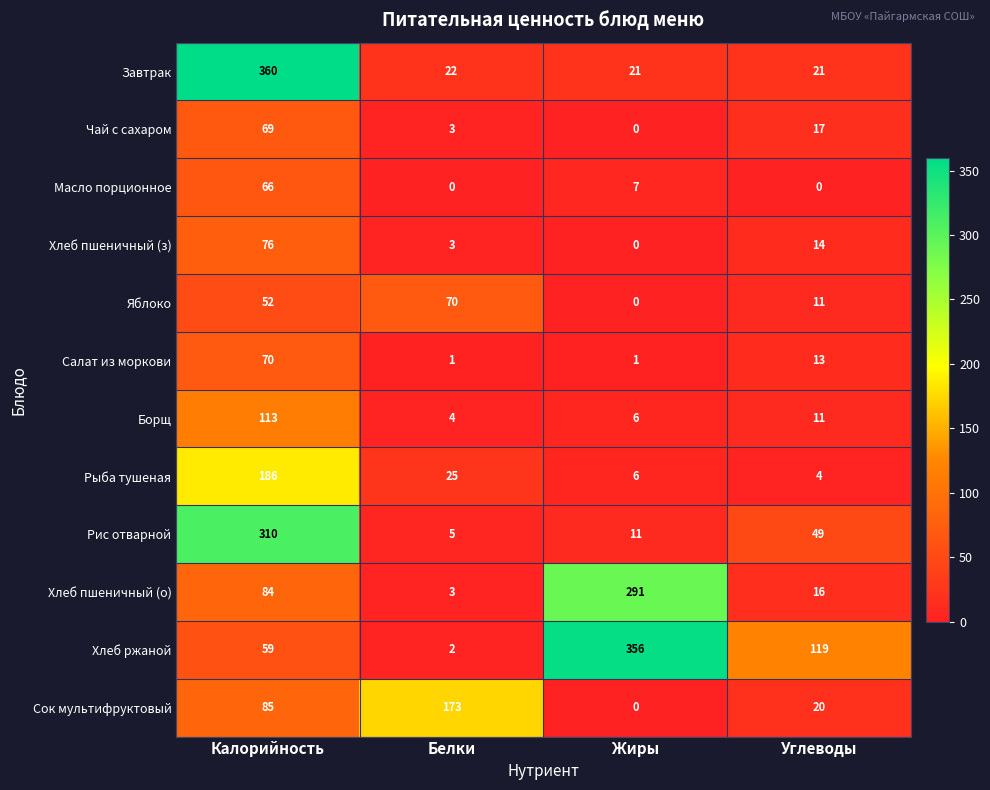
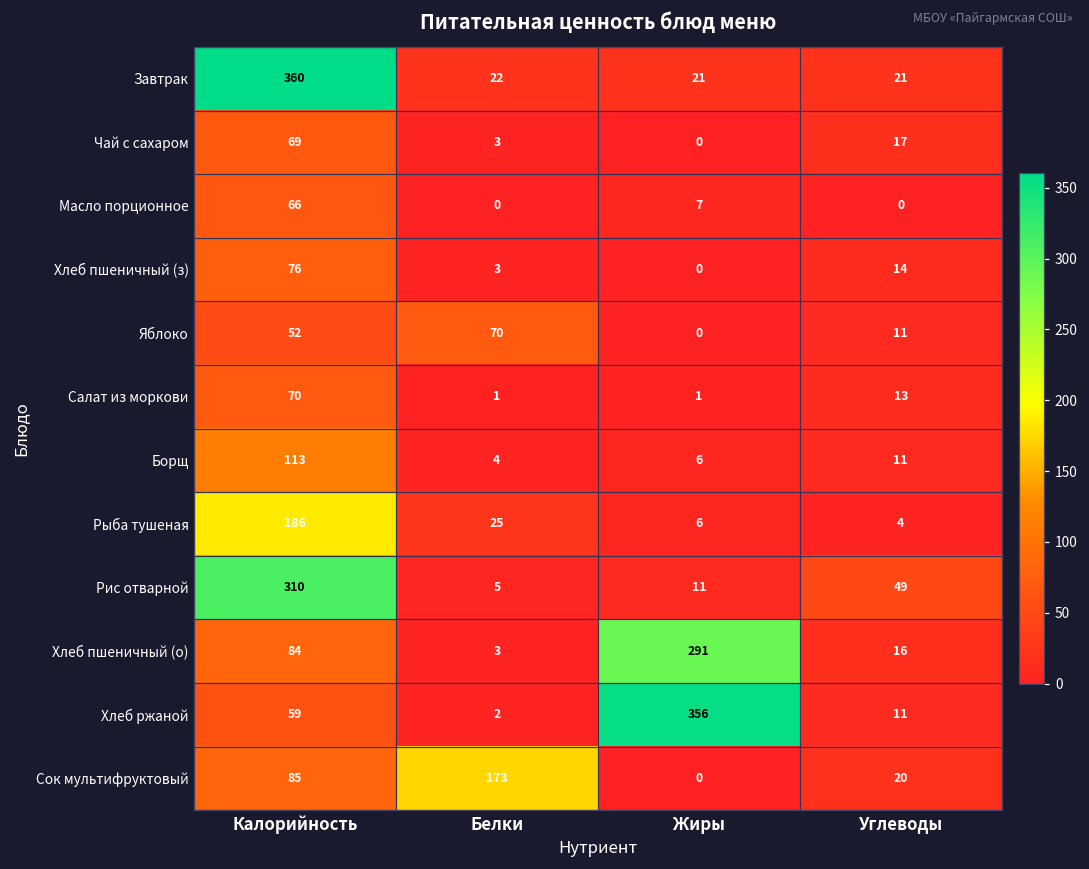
Хлеб ржаной, Углеводы: 119 -> 11
